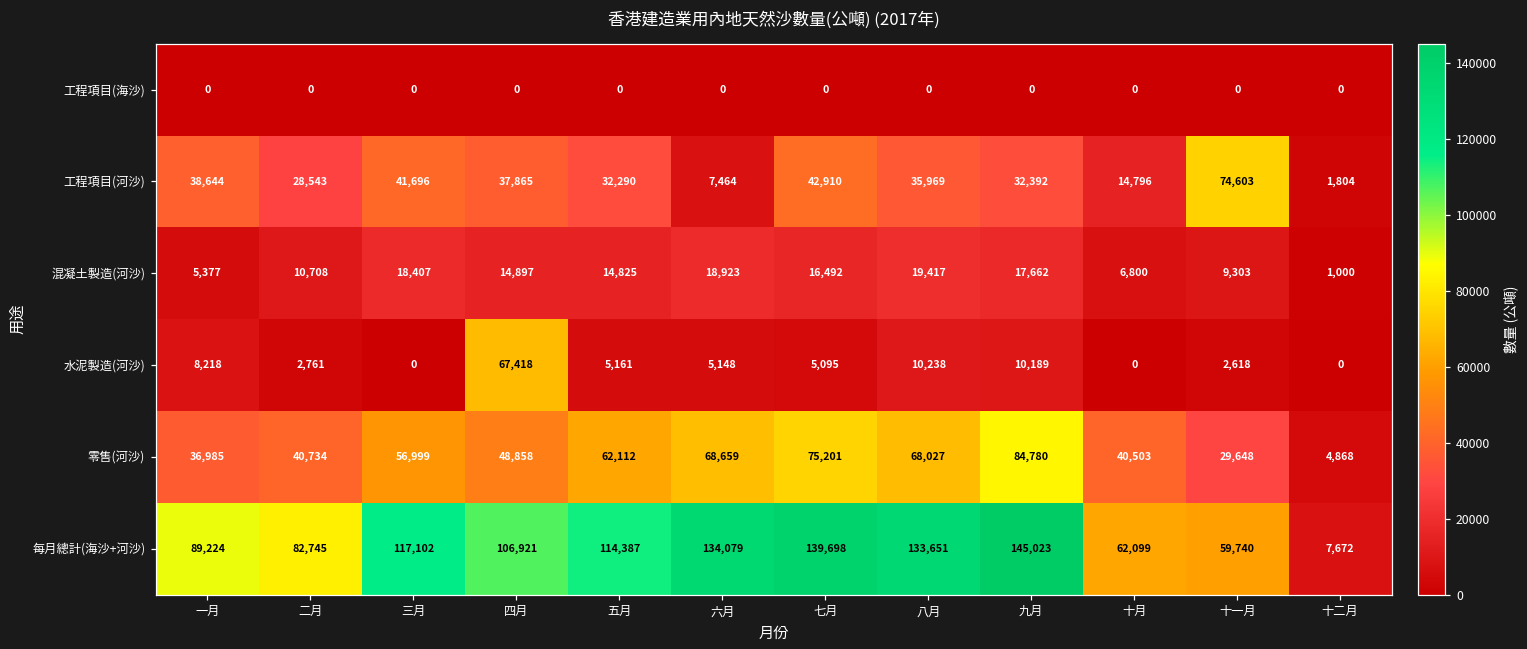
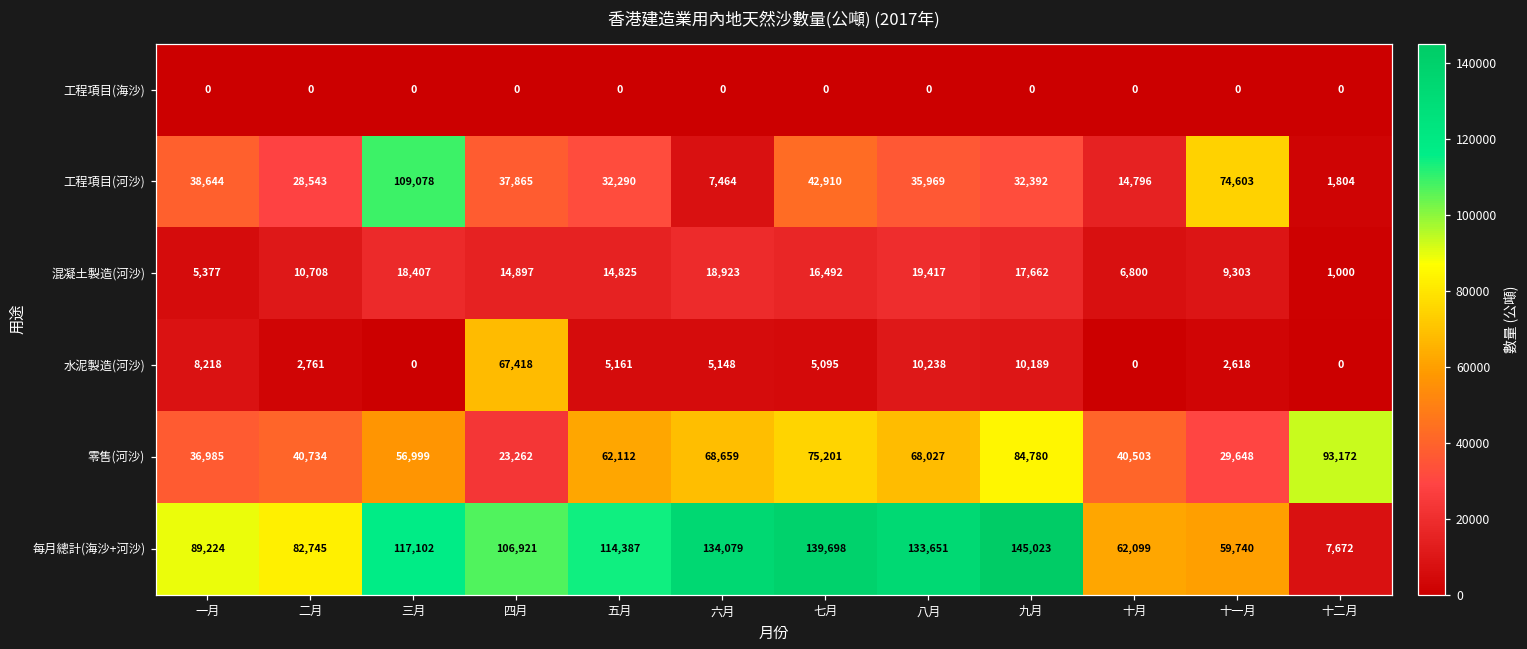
工程項目(河沙), 三月: 41,696 -> 109,078
零售(河沙), 四月: 48,858 -> 23,262
零售(河沙), 十二月: 4,868 -> 93,172
